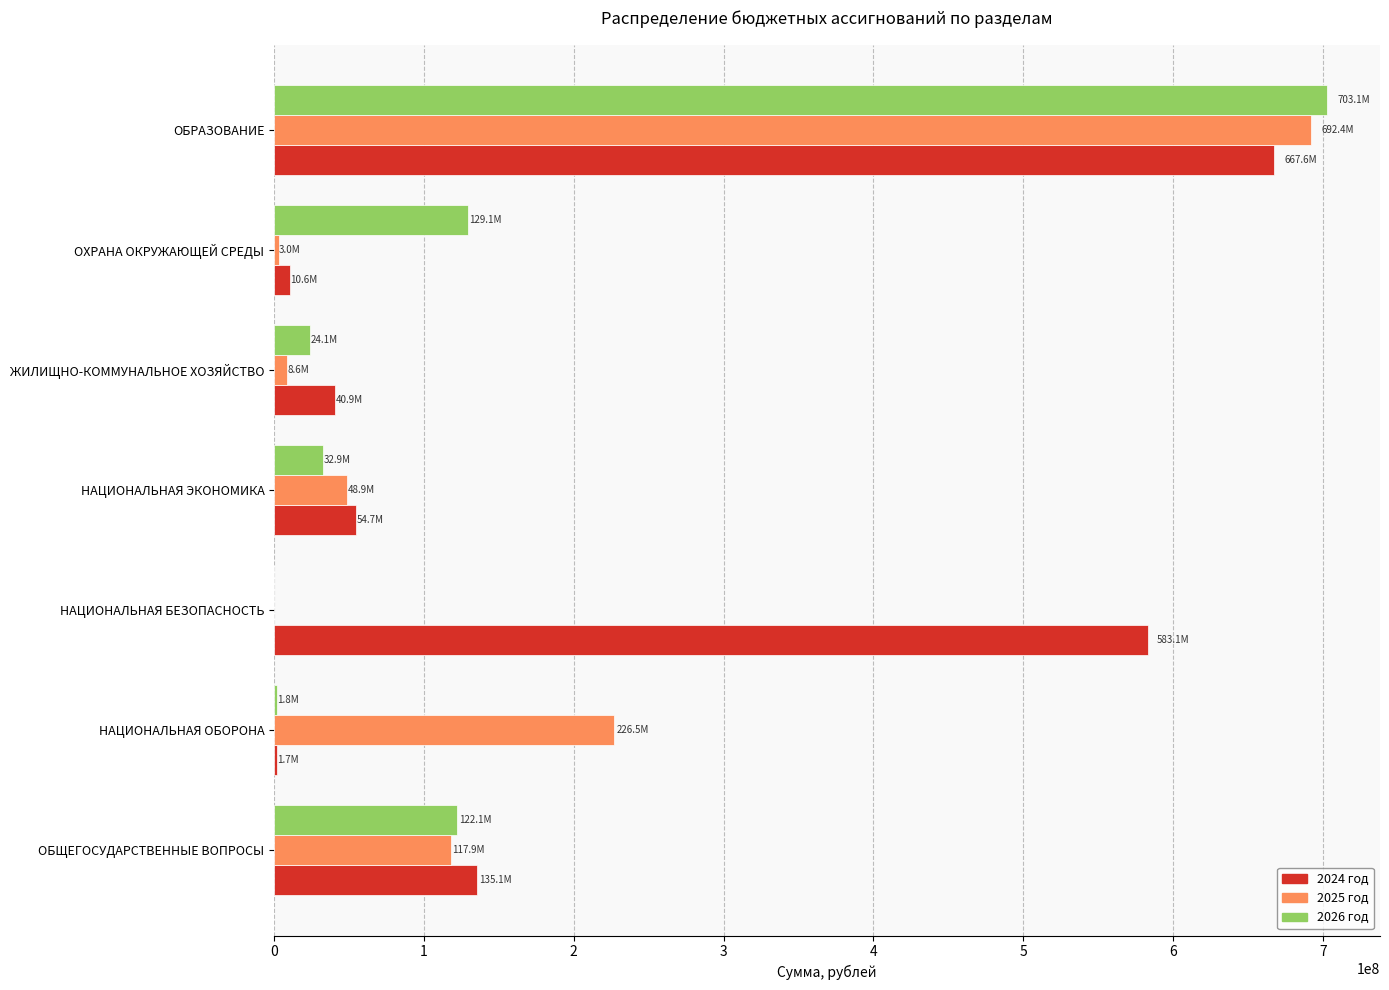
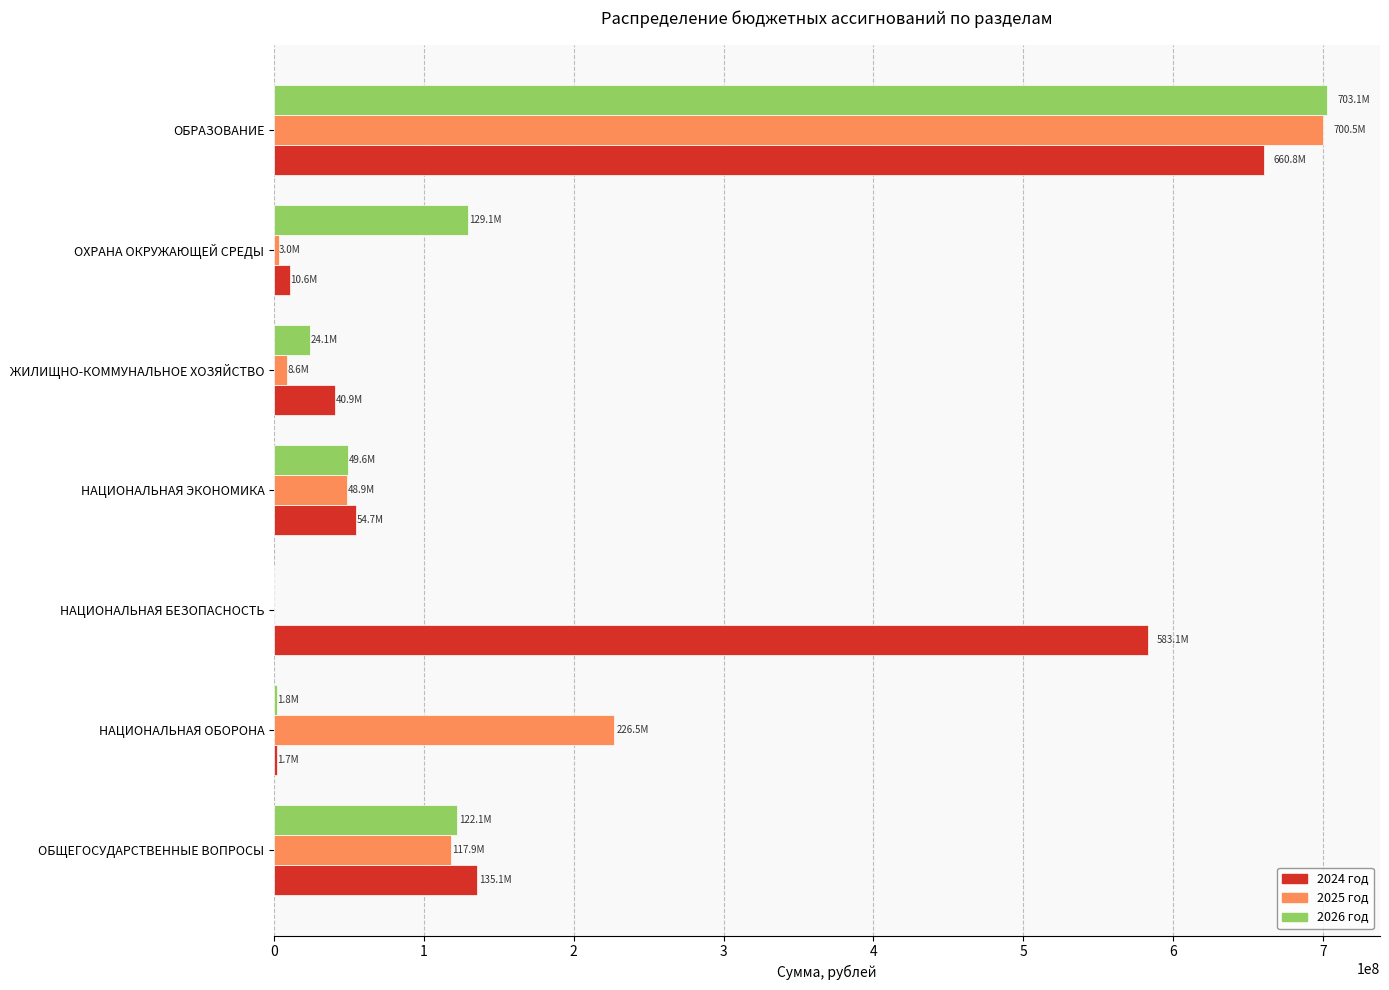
2025 год, ОБРАЗОВАНИЕ: 692.4M -> 700.5M
2024 год, ОБРАЗОВАНИЕ: 667.6M -> 660.8M
2026 год, НАЦИОНАЛЬНАЯ ЭКОНОМИКА: 32.9M -> 49.6M
